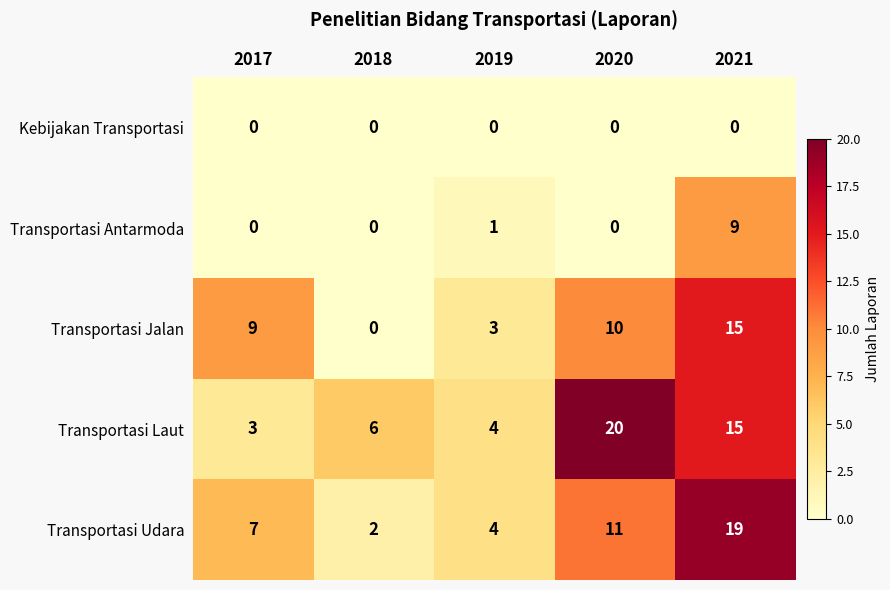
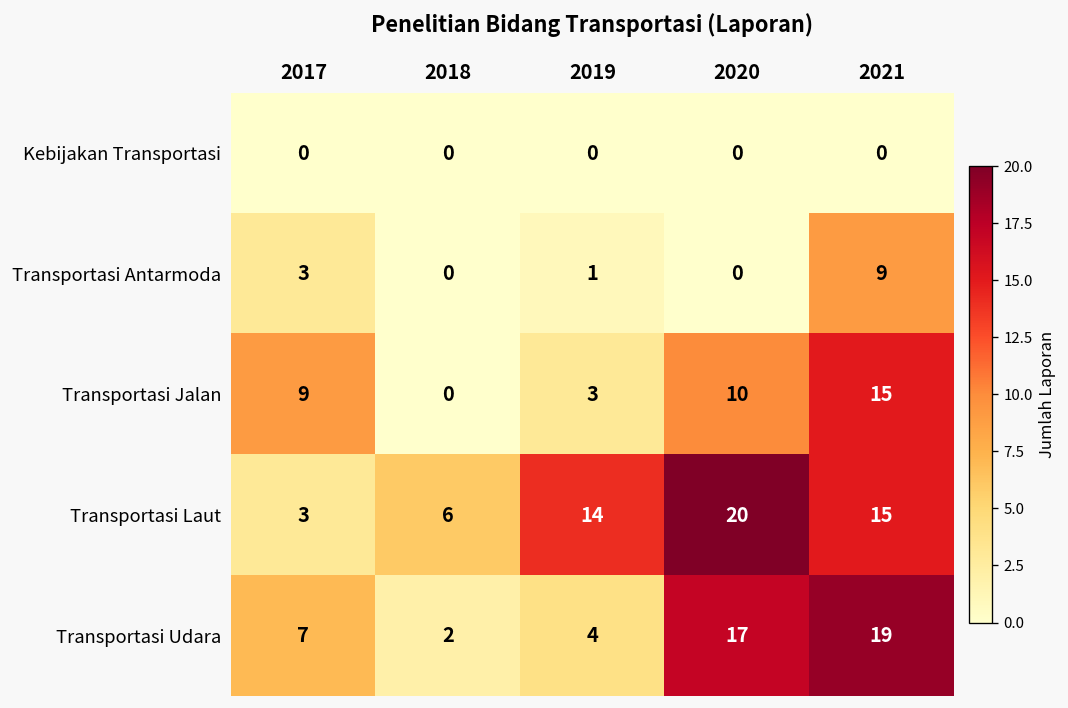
Transportasi Antarmoda, 2017: 0 -> 3
Transportasi Laut, 2019: 4 -> 14
Transportasi Udara, 2020: 11 -> 17
